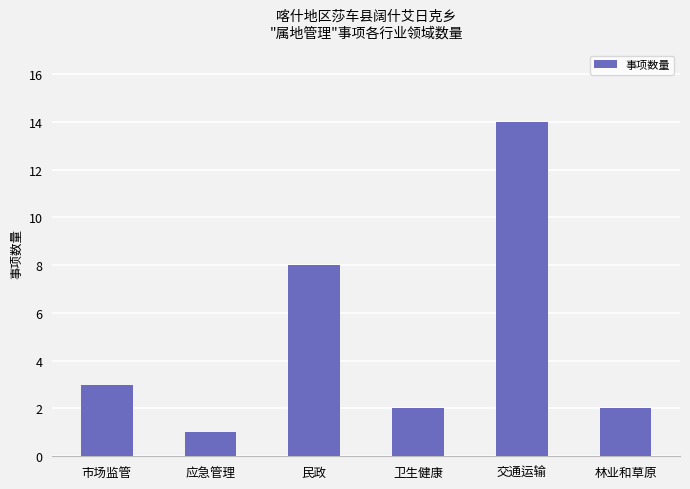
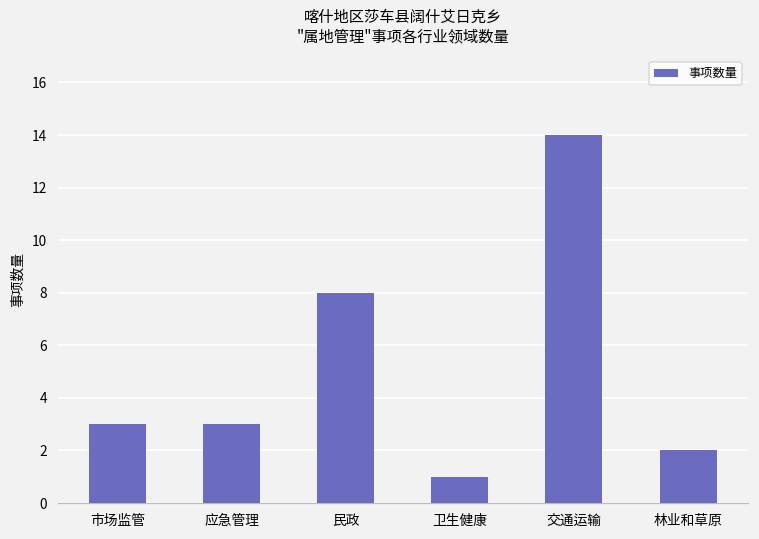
应急管理: 1 -> 3
卫生健康: 2 -> 1
